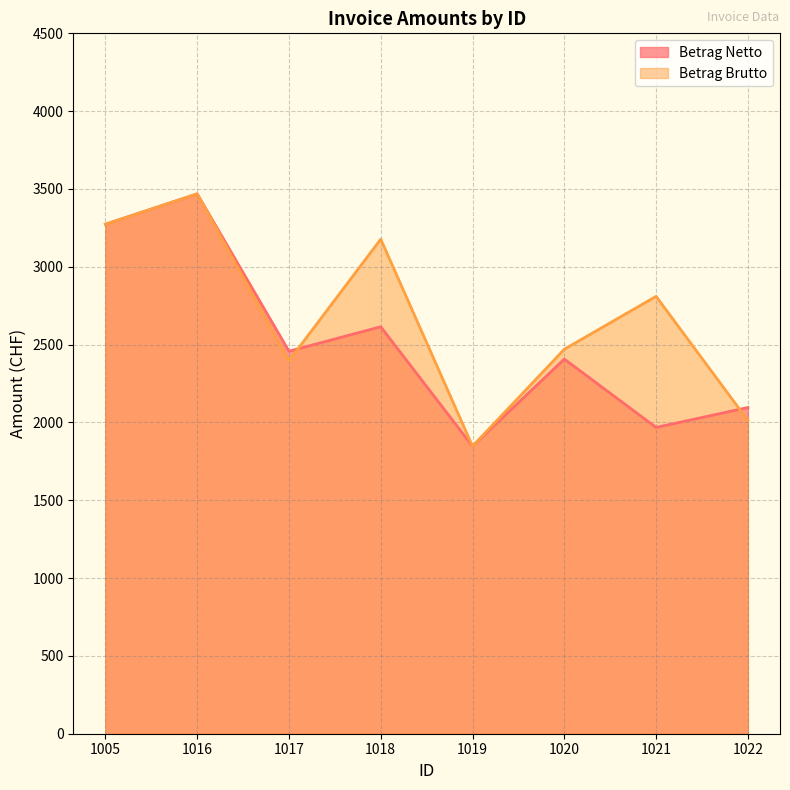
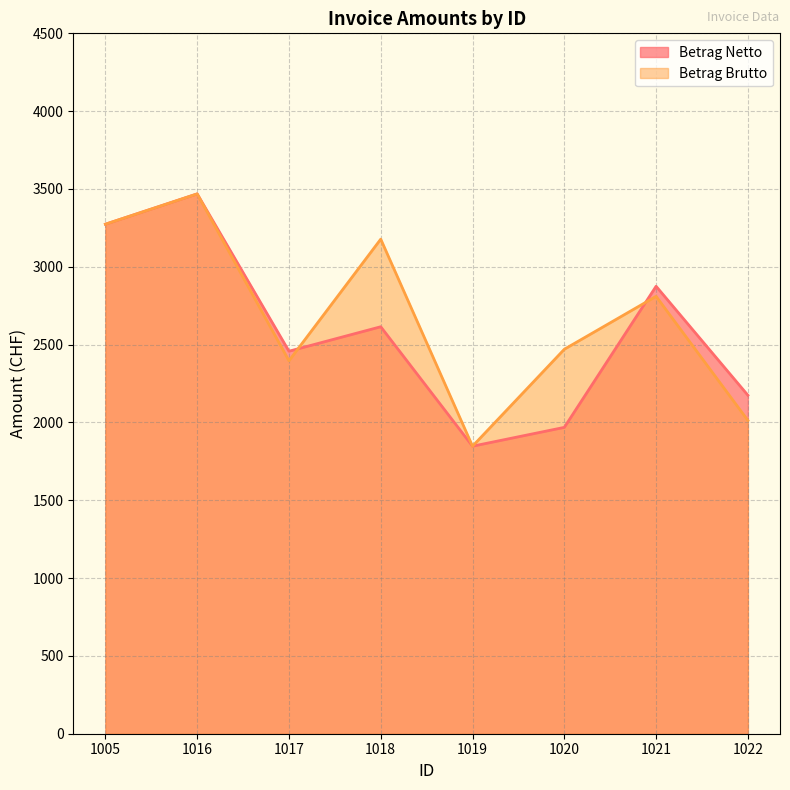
Betrag Netto, 1020: 2410 -> 1970
Betrag Netto, 1021: 1970 -> 2870
Betrag Netto, 1022: 2100 -> 2170
